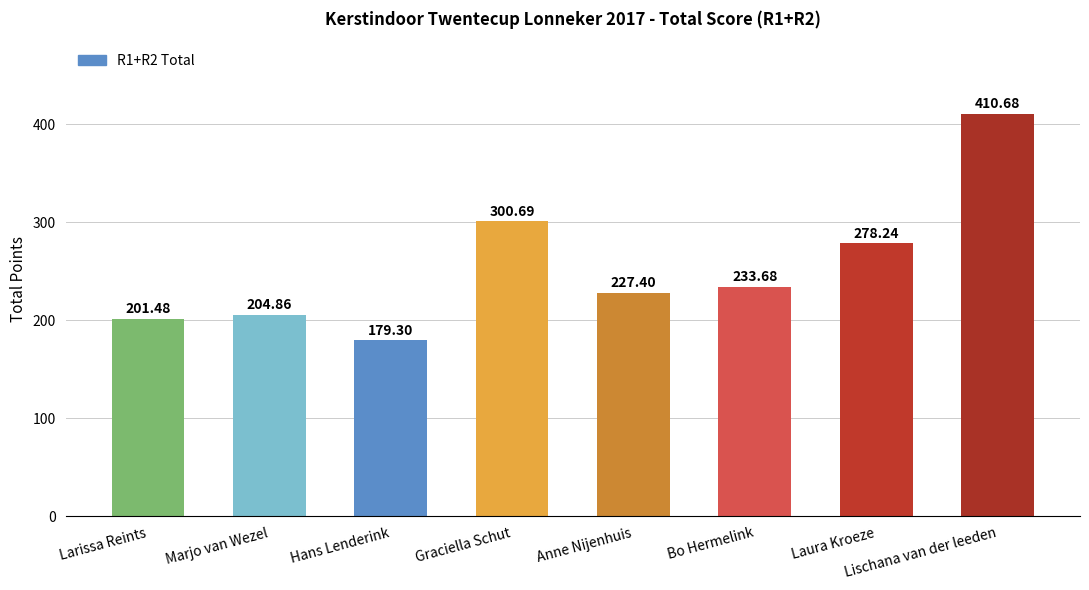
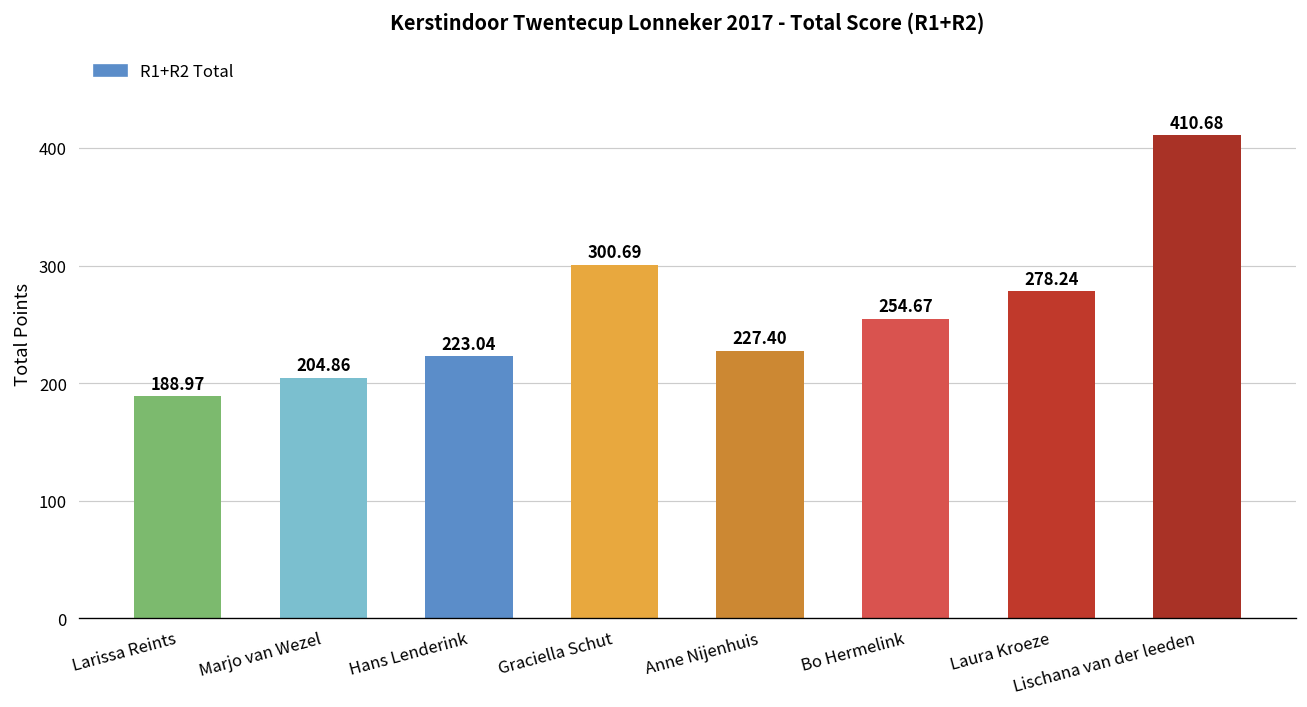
Larissa Reints: 201.48 -> 188.97
Hans Lenderink: 179.30 -> 223.04
Bo Hermelink: 233.68 -> 254.67
